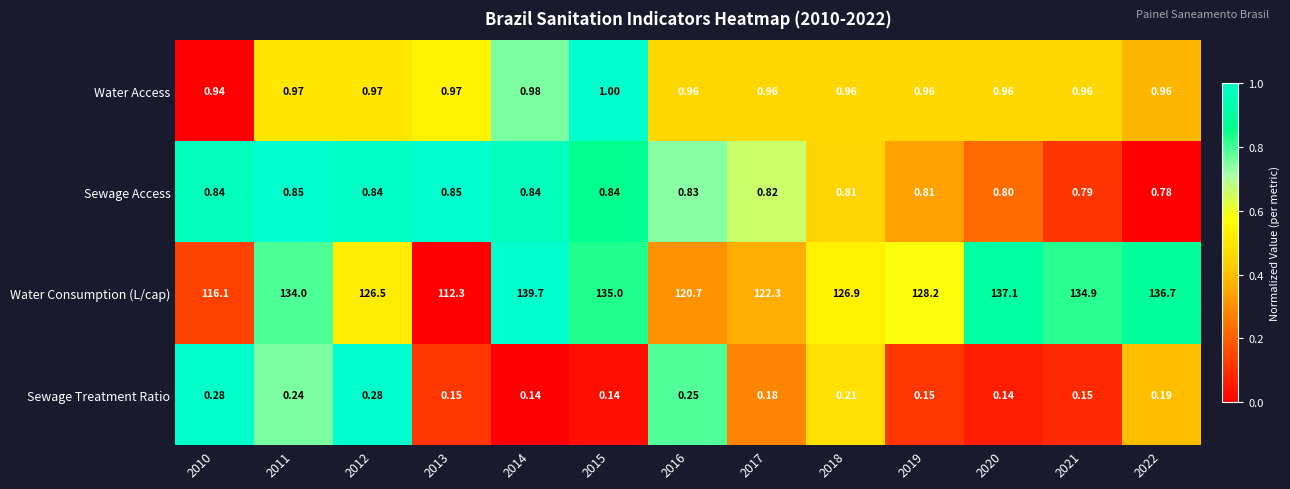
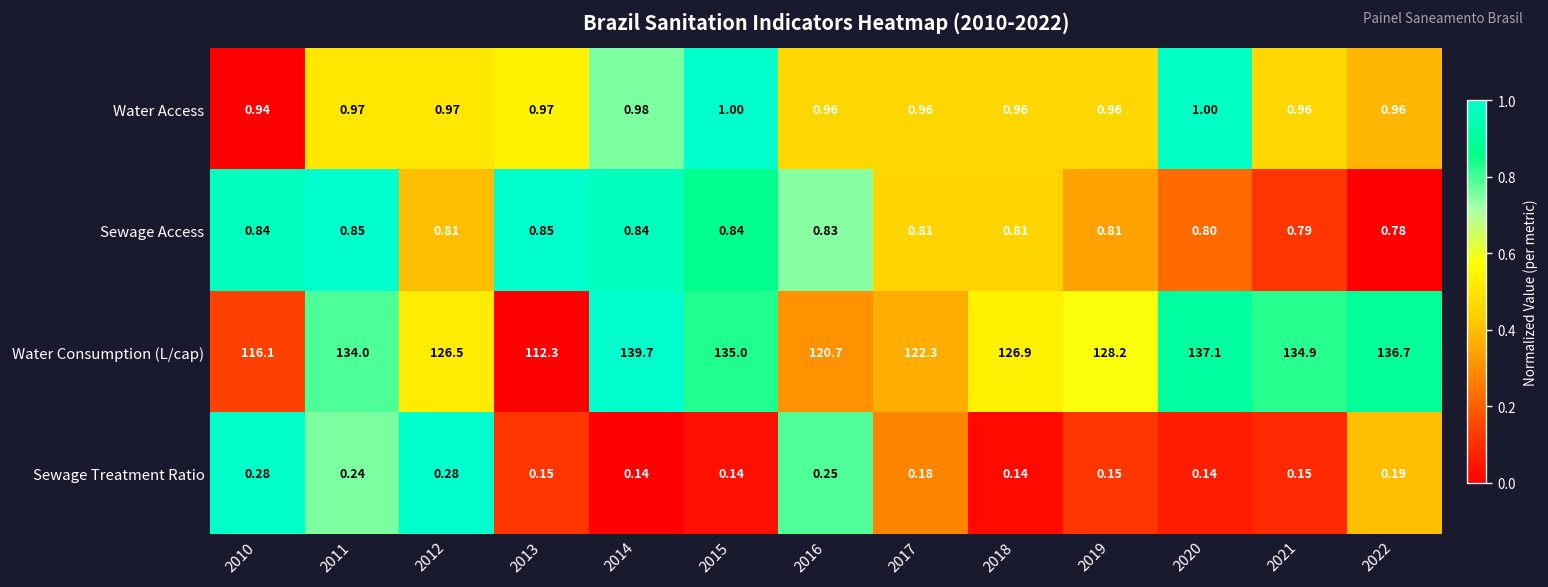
Water Access, 2020: 0.96 -> 1.00
Sewage Access, 2012: 0.84 -> 0.81
Sewage Access, 2017: 0.82 -> 0.81
Sewage Treatment Ratio, 2018: 0.21 -> 0.14
